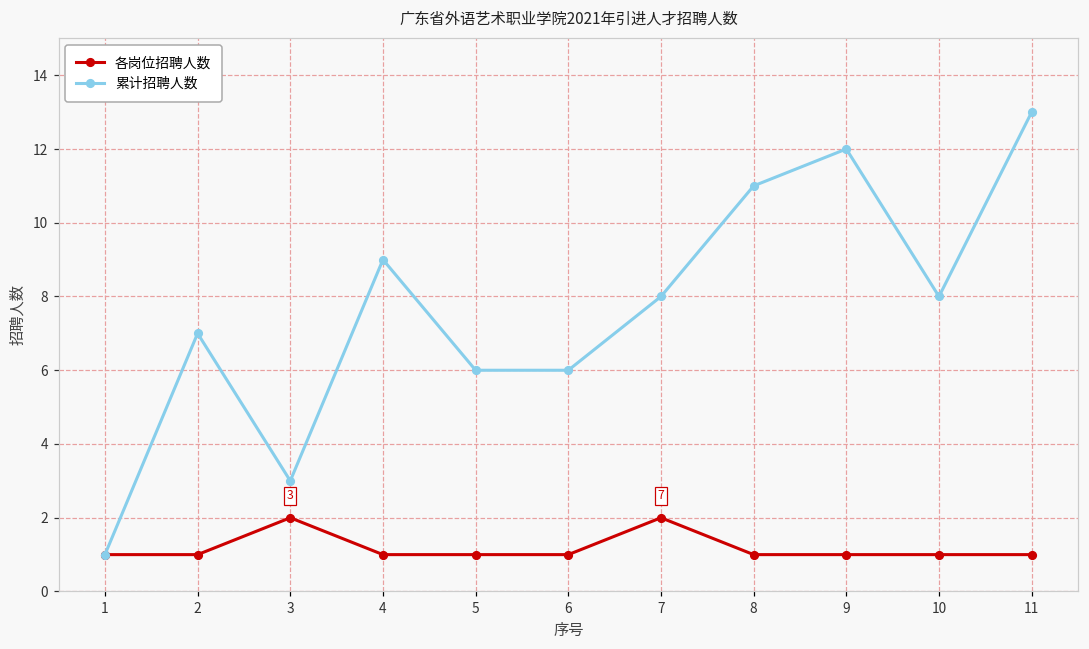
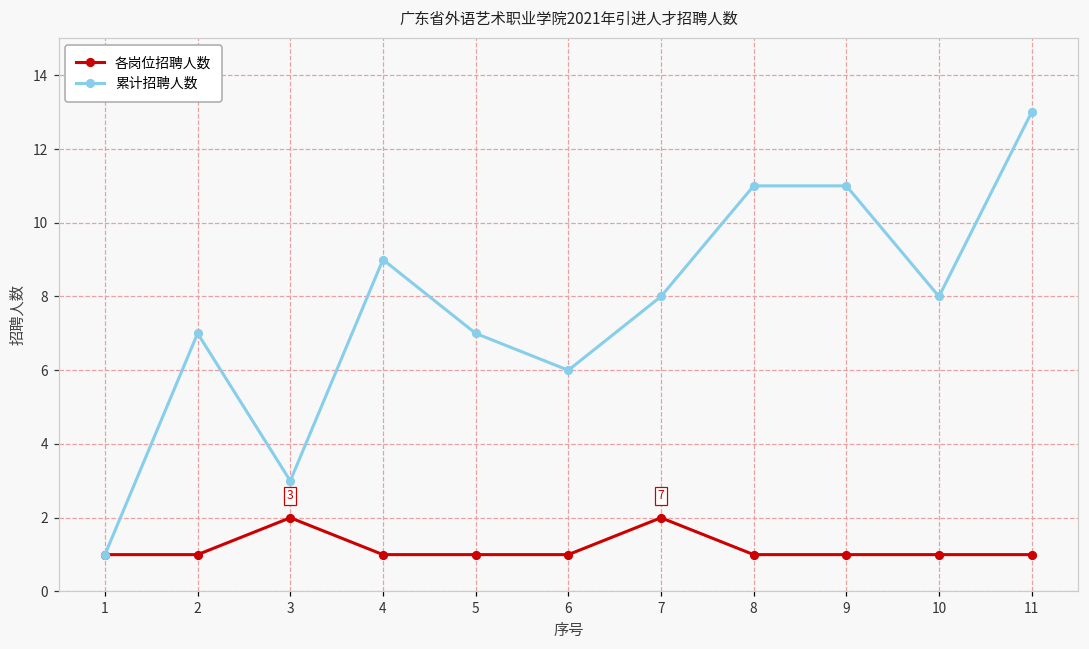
累计招聘人数, 5: 6 -> 7
累计招聘人数, 9: 12 -> 11
